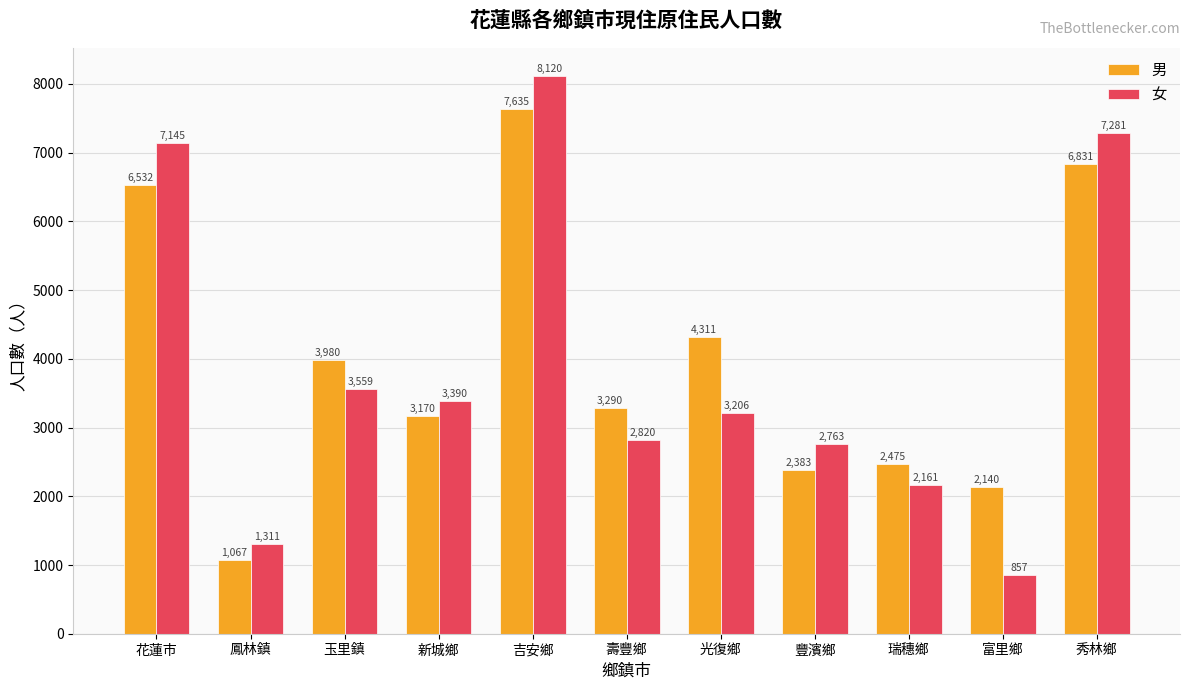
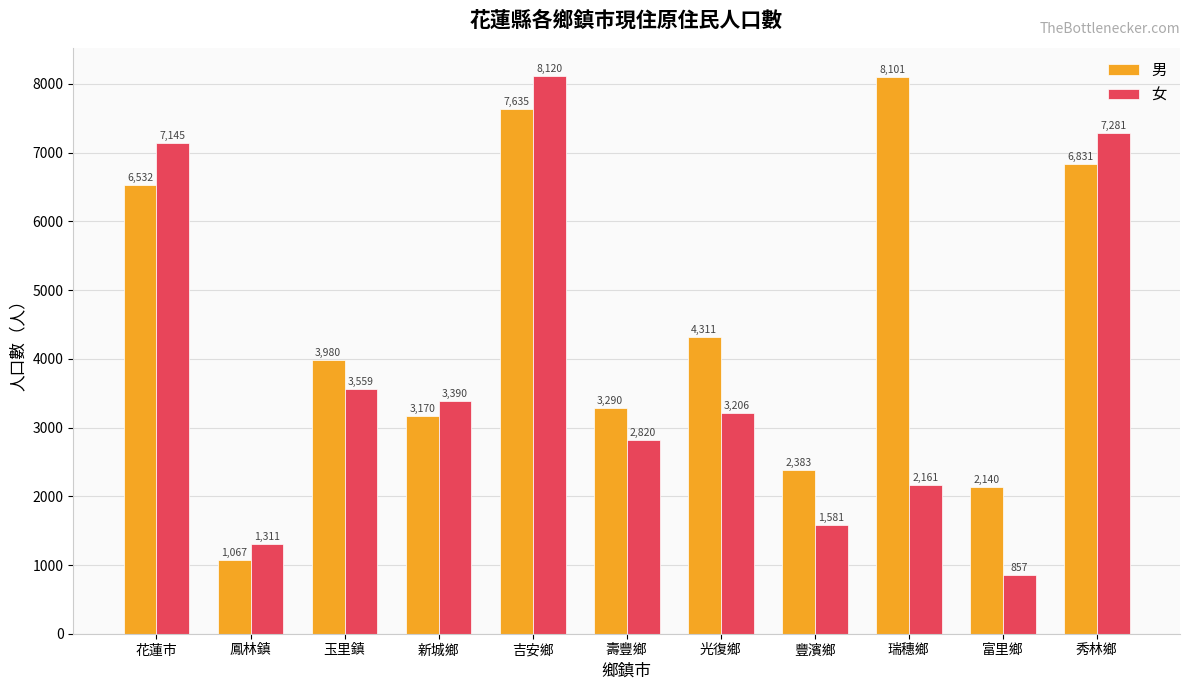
女, 豐濱鄉: 2,763 -> 1,581
男, 瑞穗鄉: 2,475 -> 8,101
